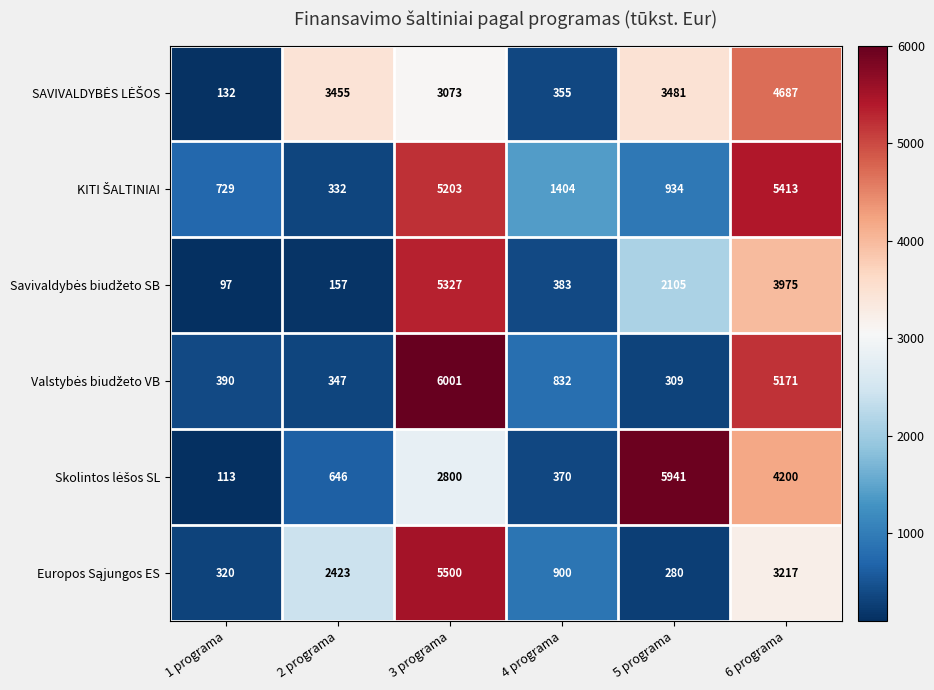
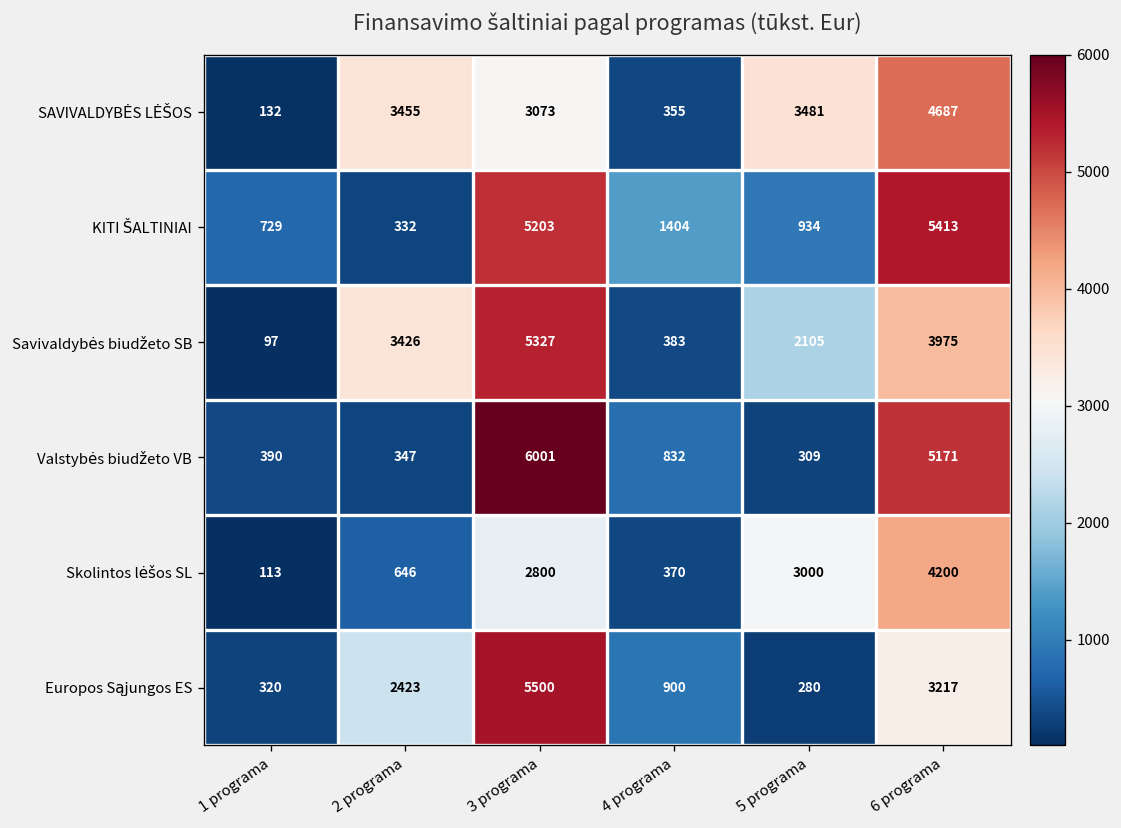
Savivaldybės biudžeto SB, 2 programa: 157 -> 3426
Skolintos lėšos SL, 5 programa: 5941 -> 3000
